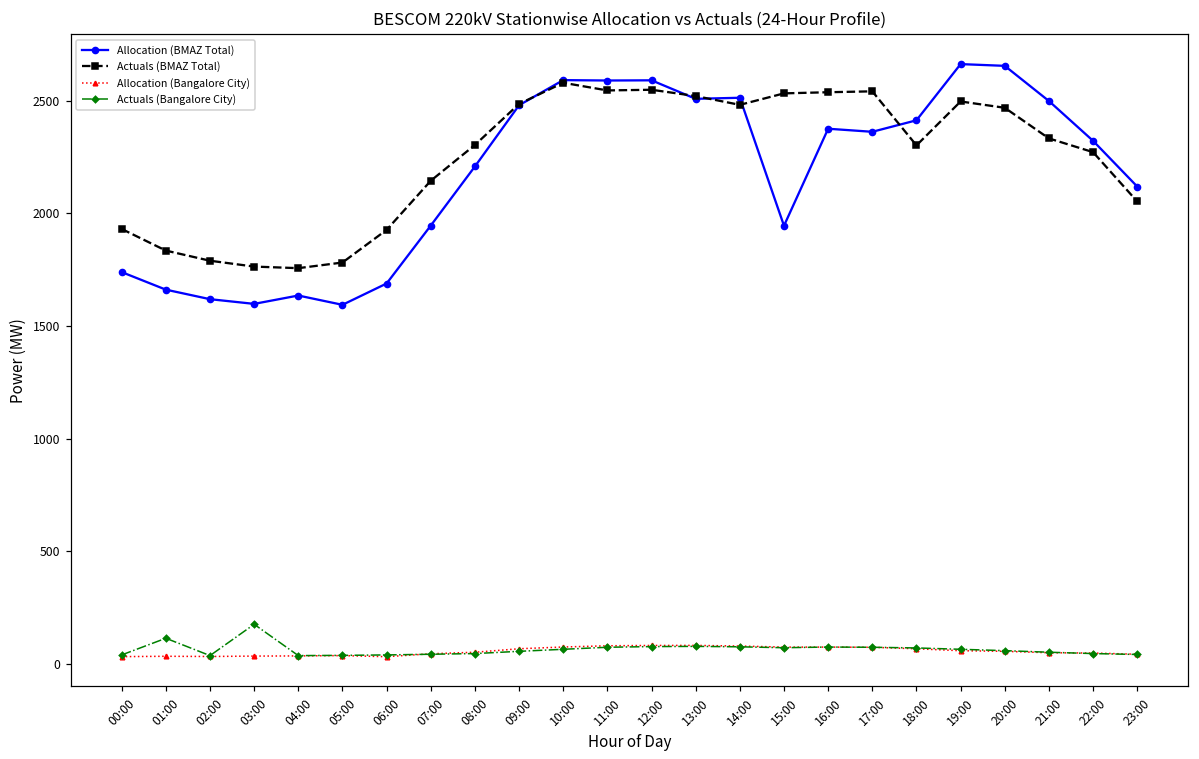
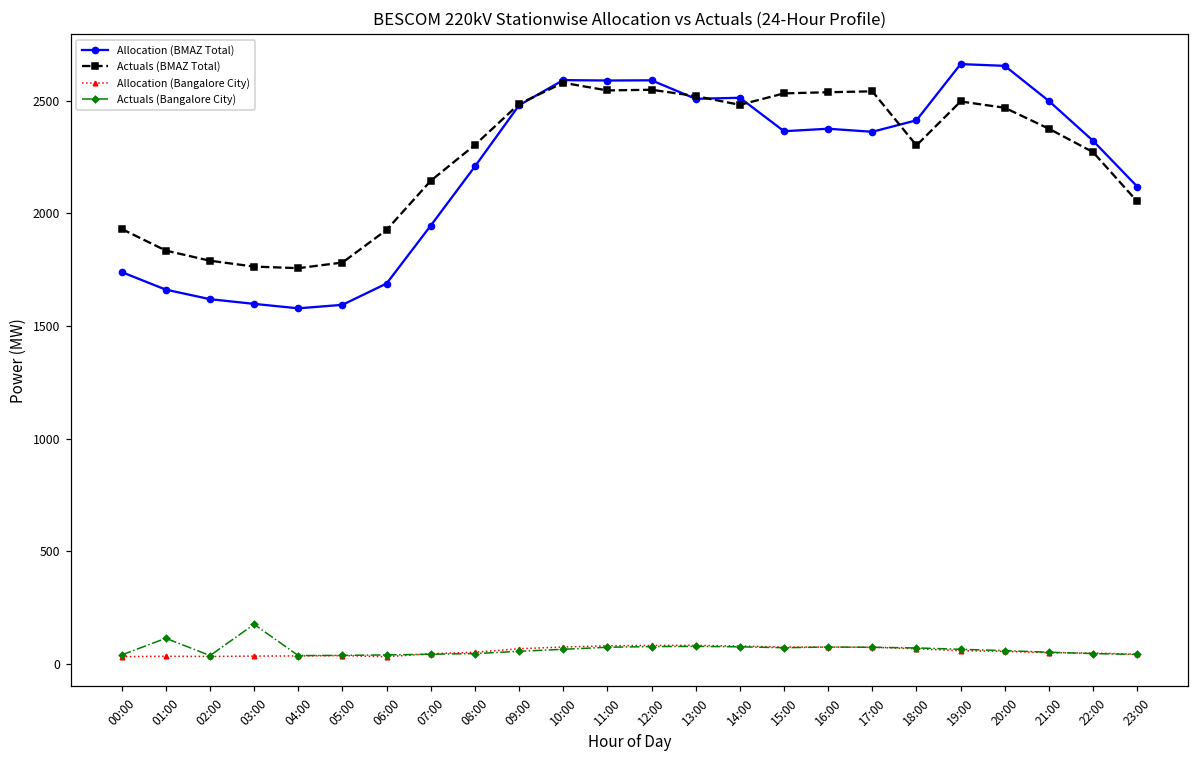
Allocation (BMAZ Total), 04:00: 1640 -> 1580
Allocation (BMAZ Total), 15:00: 1950 -> 2360
Actuals (BMAZ Total), 21:00: 2330 -> 2380
